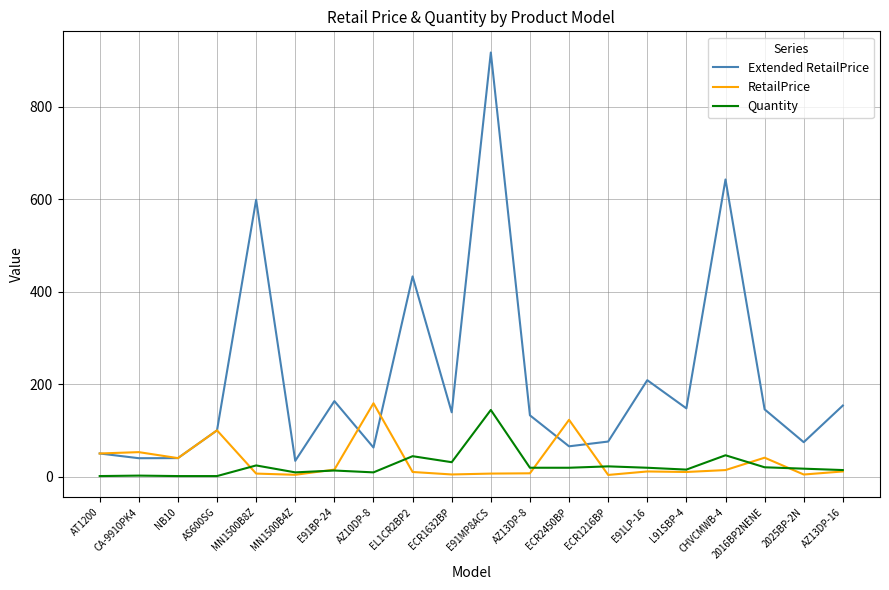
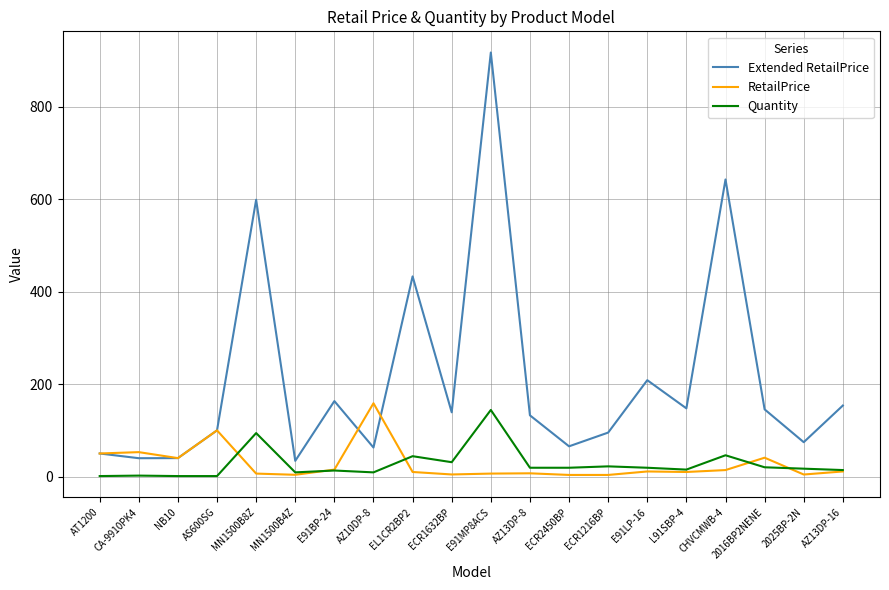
Quantity, MN1500B8Z: 20 -> 90
RetailPrice, ECR2450BP: 120 -> 0
Extended RetailPrice, ECR1216BP: 80 -> 100
